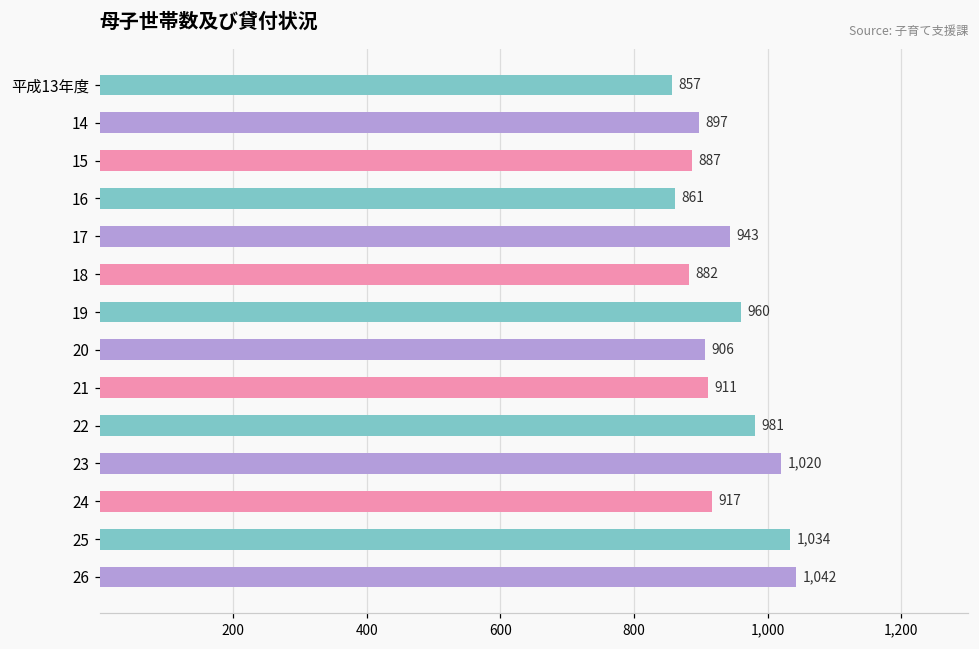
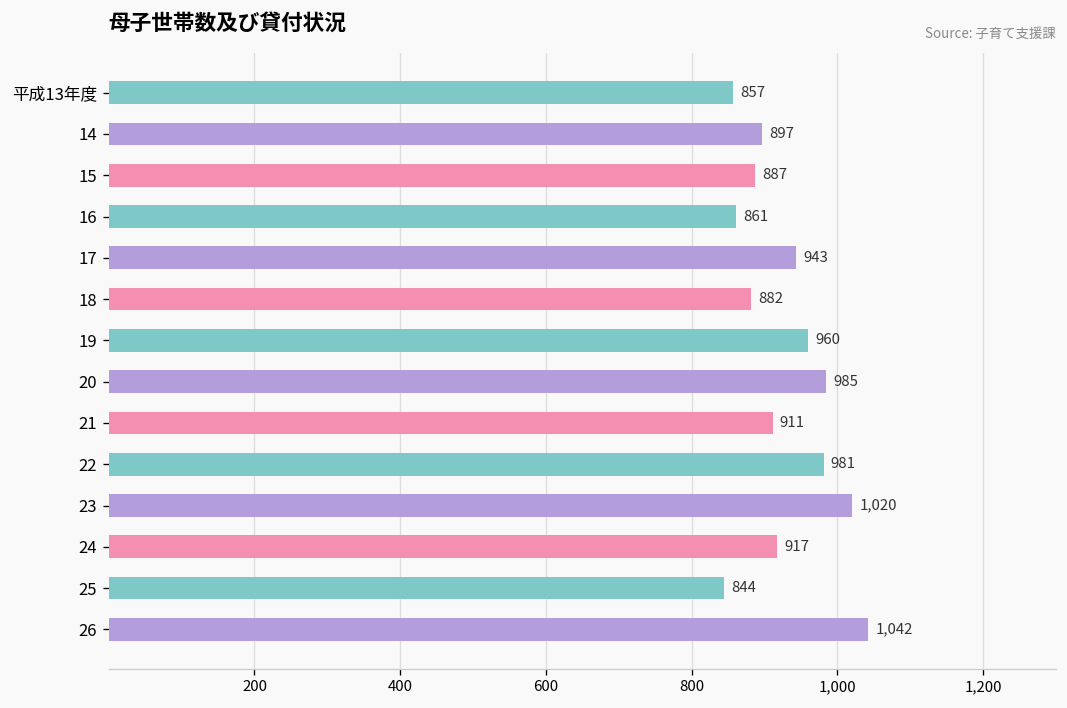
20: 906 -> 985
25: 1,034 -> 844
